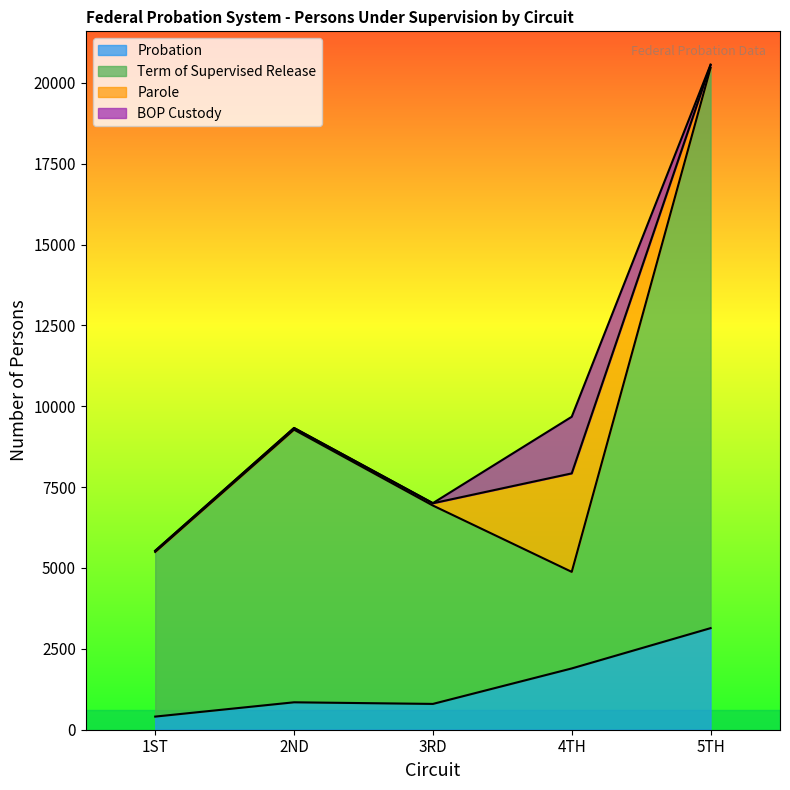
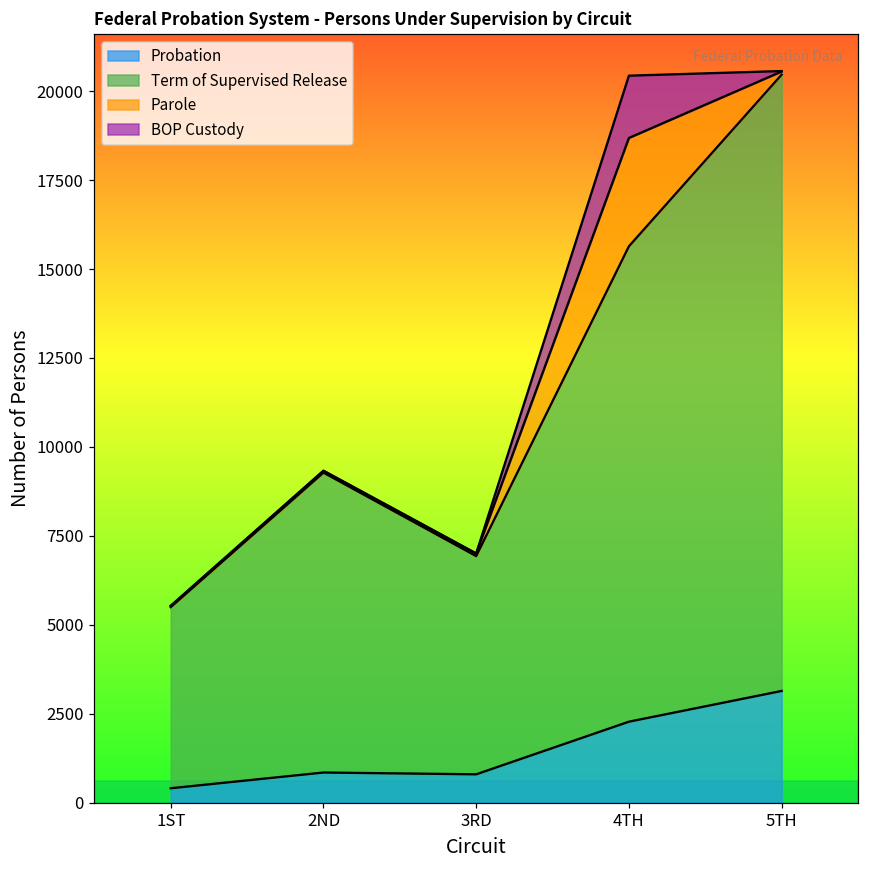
Probation, 4TH: 1900 -> 2300
Term of Supervised Release, 4TH: 3000 -> 13400
